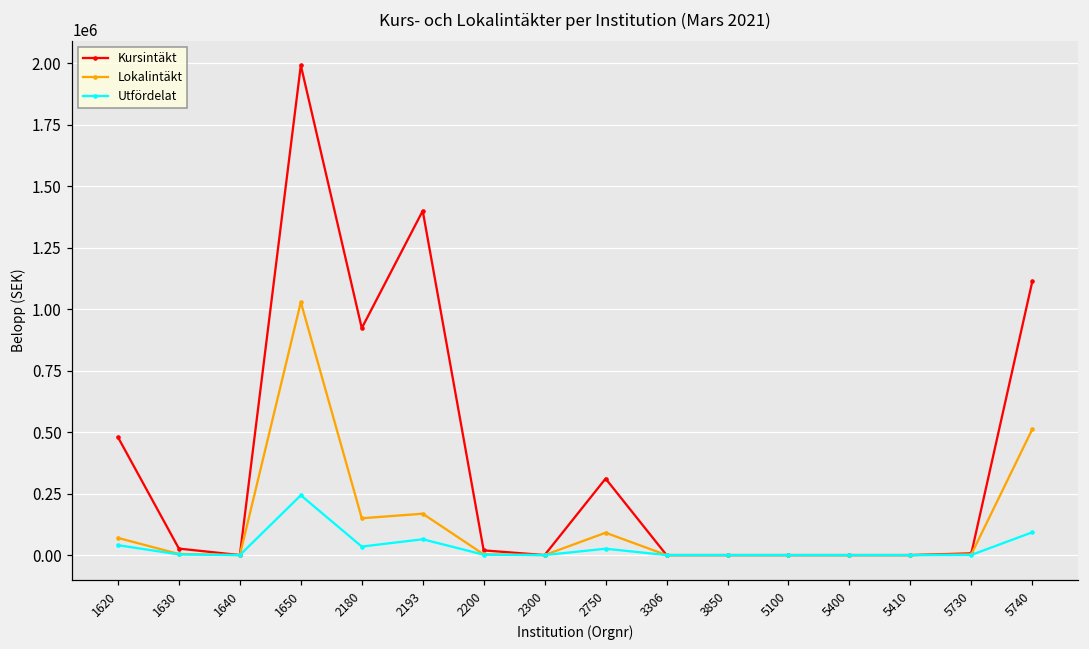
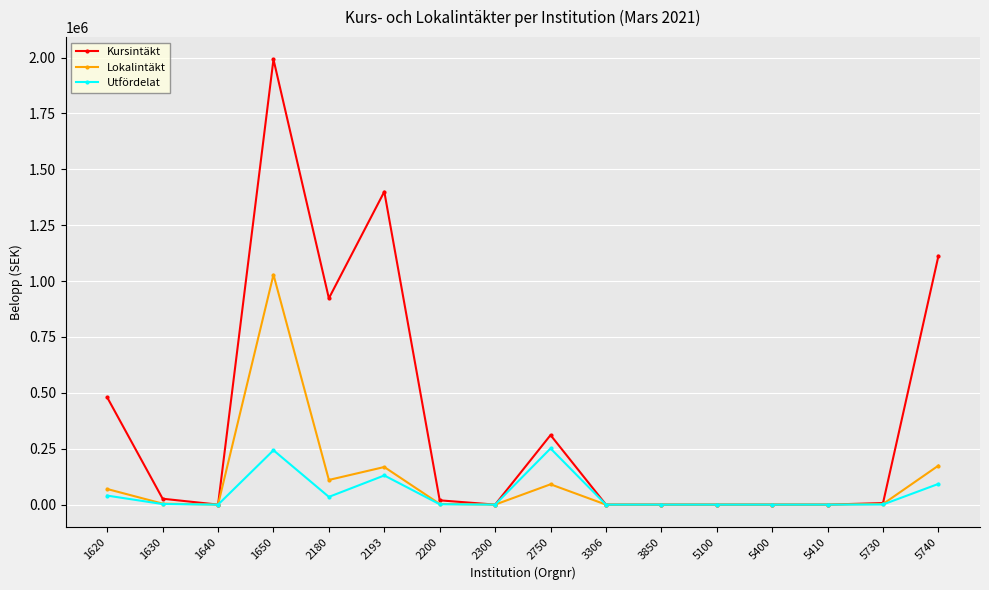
Lokalintäkt, 2180: 150000 -> 110000
Utfördelat, 2193: 60000 -> 130000
Utfördelat, 2750: 30000 -> 250000
Lokalintäkt, 5740: 510000 -> 170000
